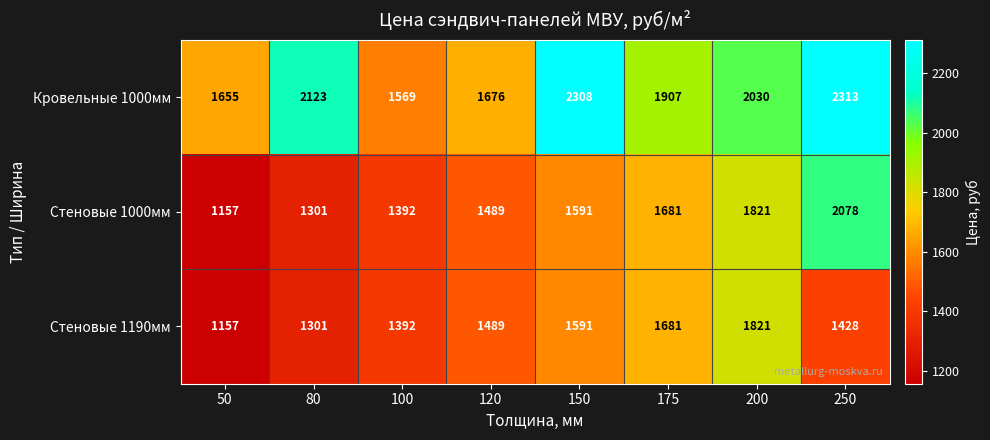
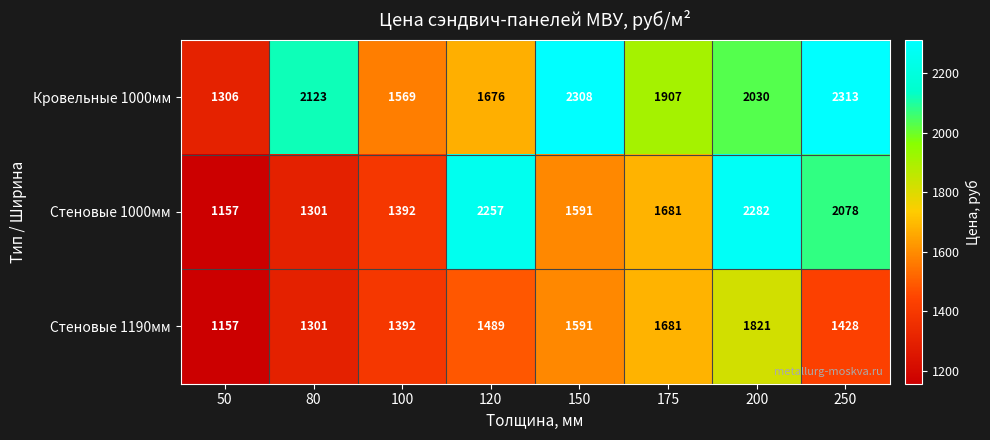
Кровельные 1000мм, 50: 1655 -> 1306
Стеновые 1000мм, 120: 1489 -> 2257
Стеновые 1000мм, 200: 1821 -> 2282
